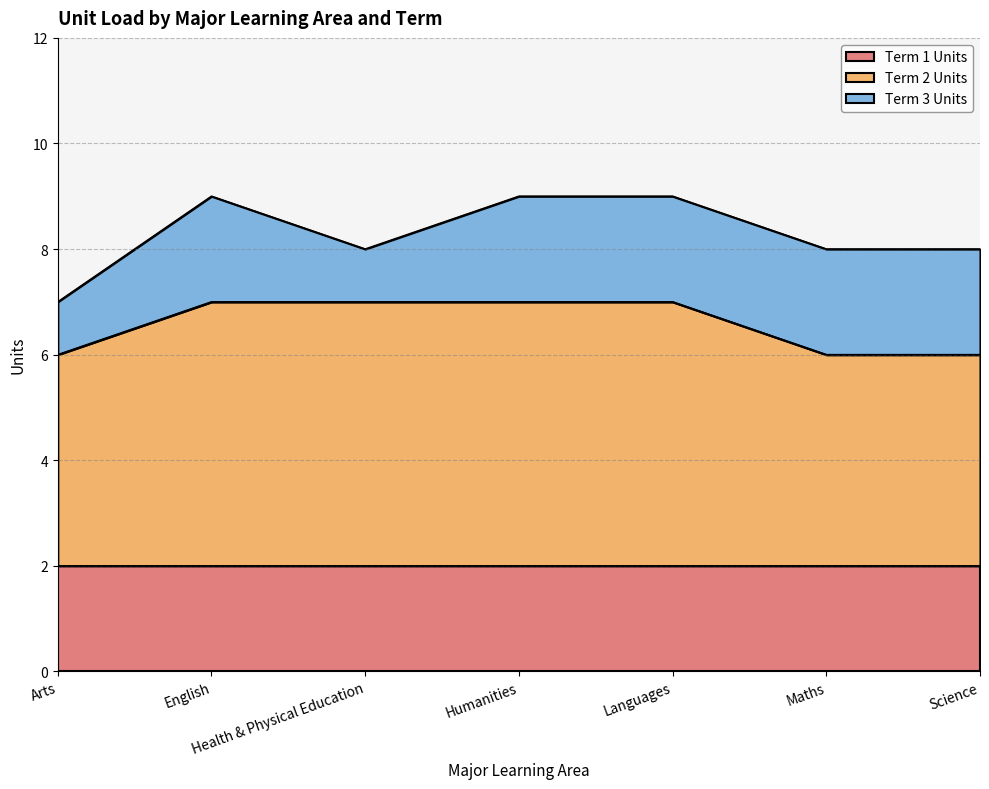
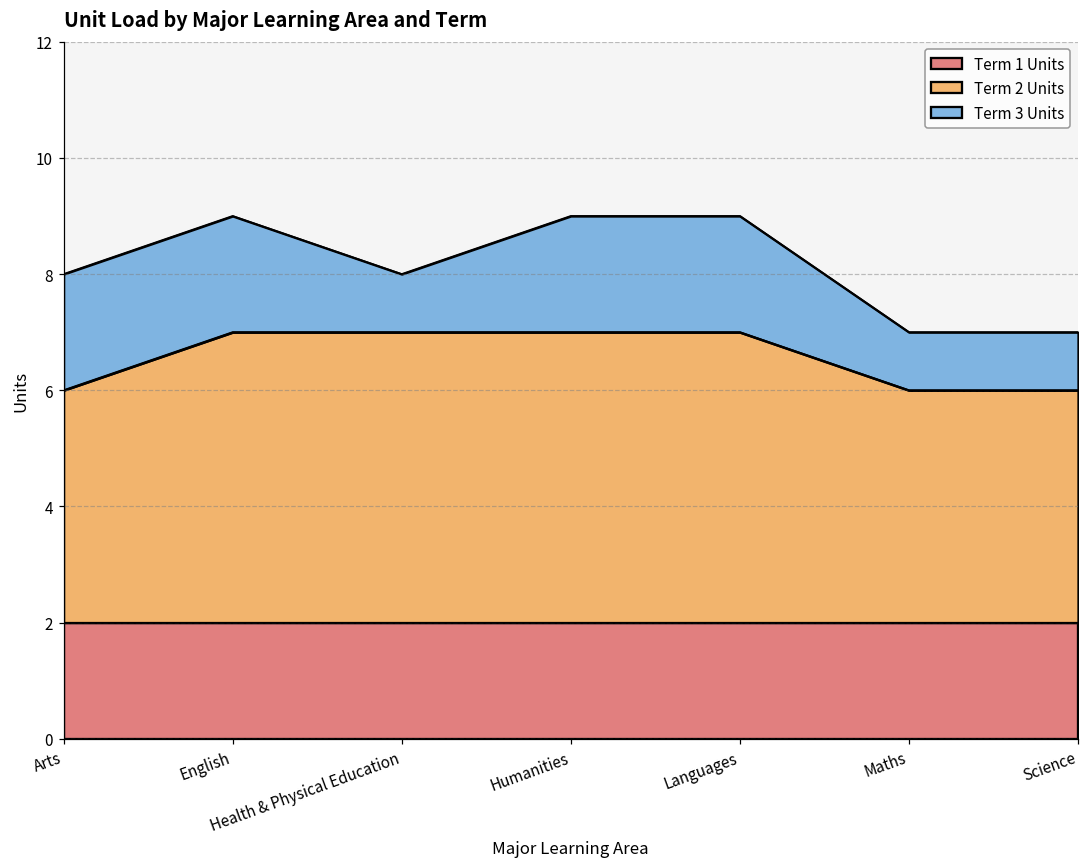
Term 3 Units, Arts: 1 -> 2
Term 3 Units, Maths: 2 -> 1
Term 3 Units, Science: 2 -> 1
